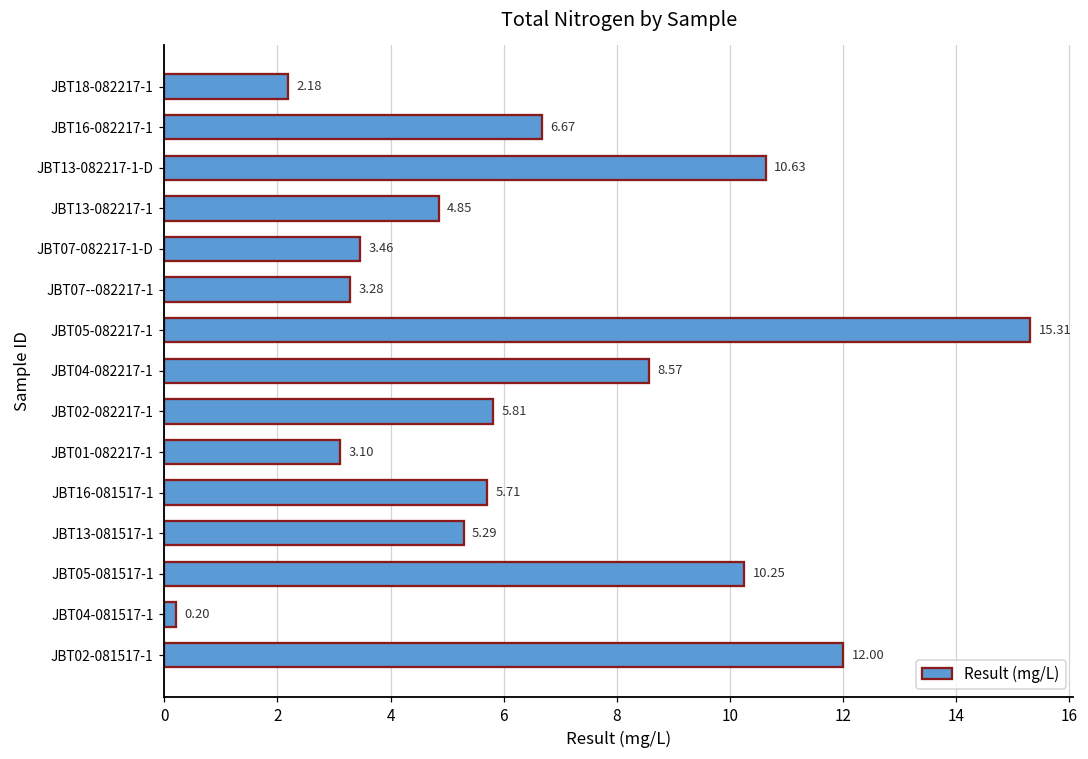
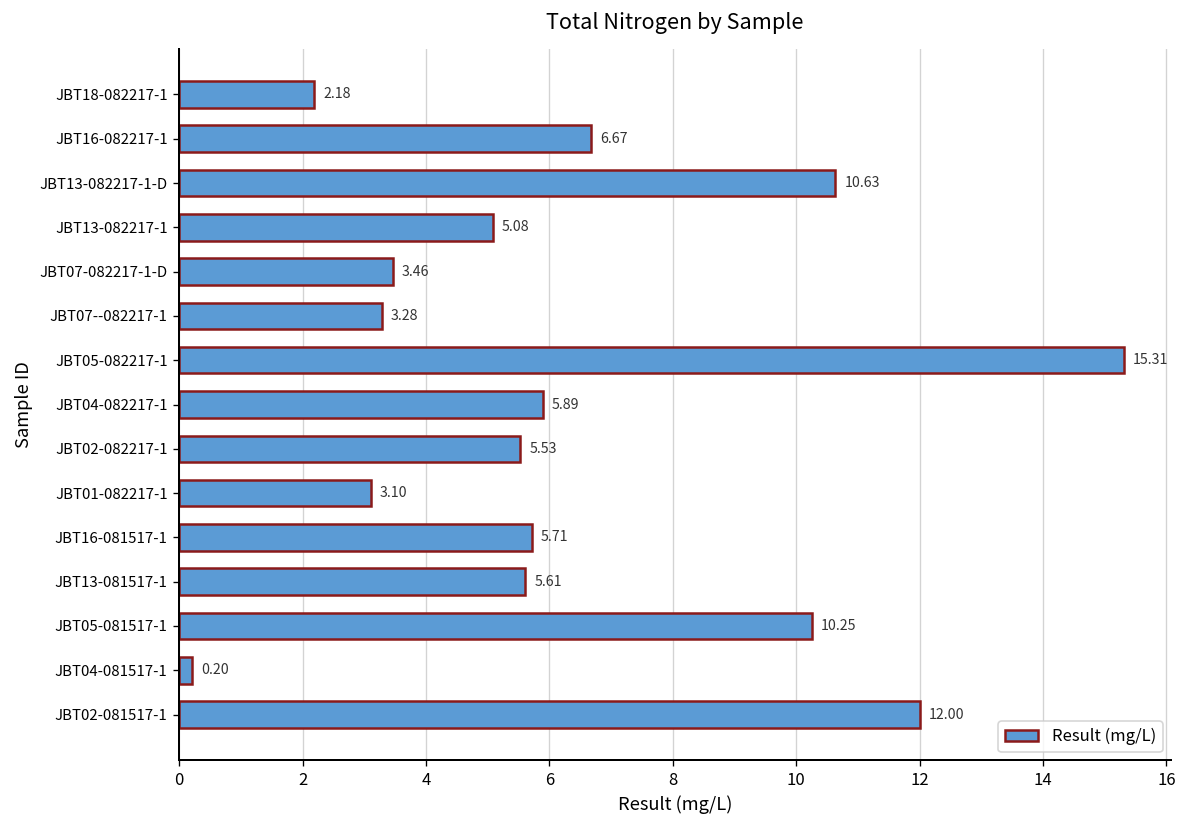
JBT13-082217-1: 4.85 -> 5.08
JBT04-082217-1: 8.57 -> 5.89
JBT02-082217-1: 5.81 -> 5.53
JBT13-081517-1: 5.29 -> 5.61
